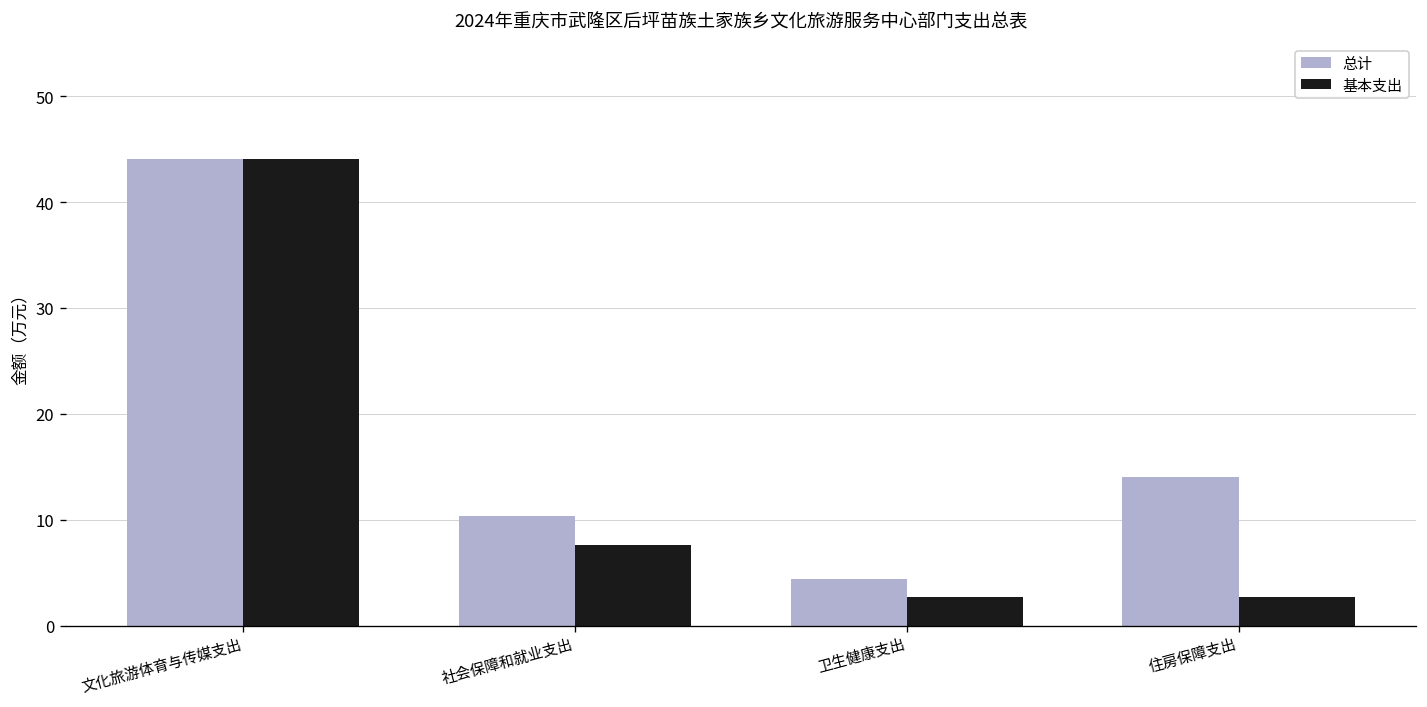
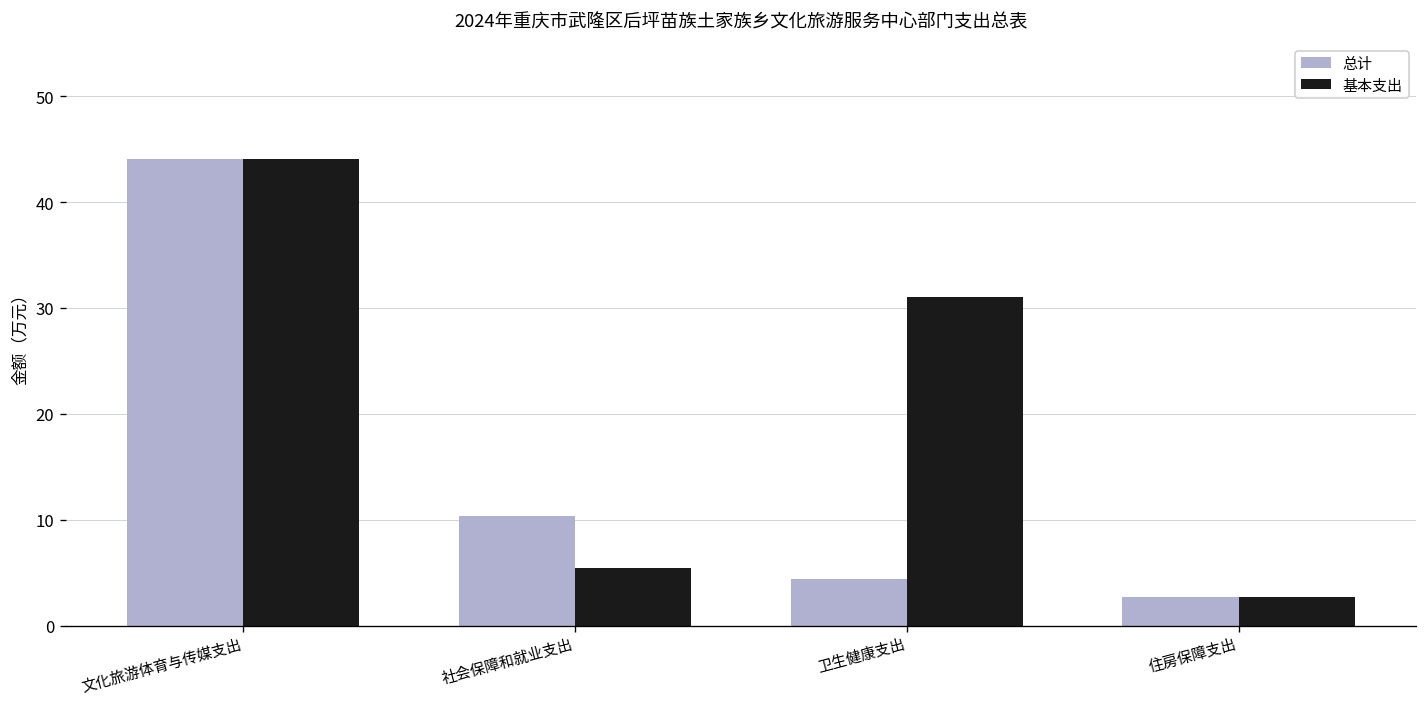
基本支出, 社会保障和就业支出: 8 -> 5
基本支出, 卫生健康支出: 3 -> 31
总计, 住房保障支出: 14 -> 3
